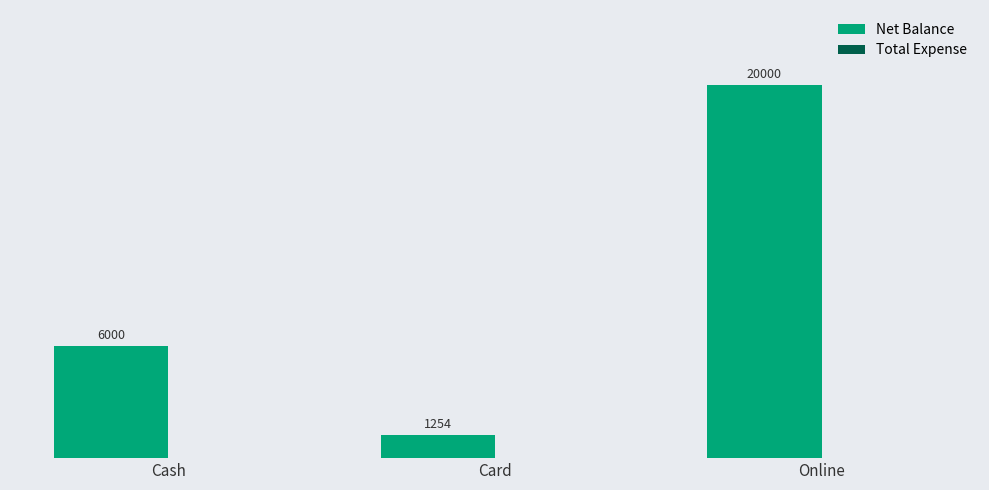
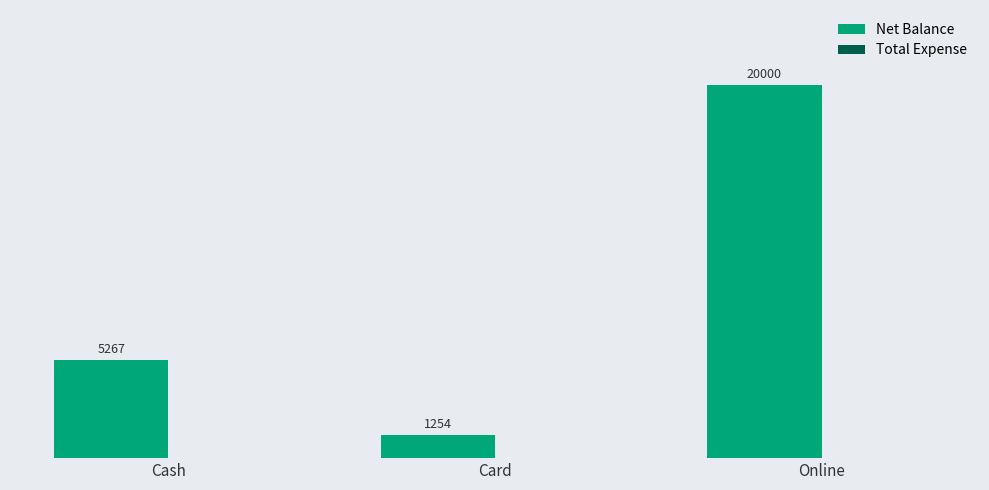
Net Balance, Cash: 6000 -> 5267
